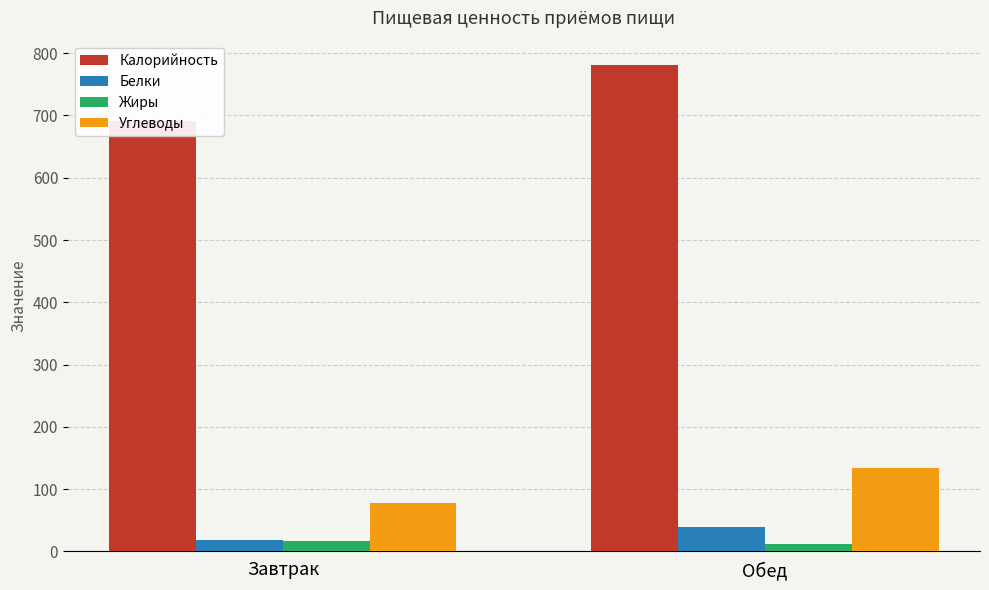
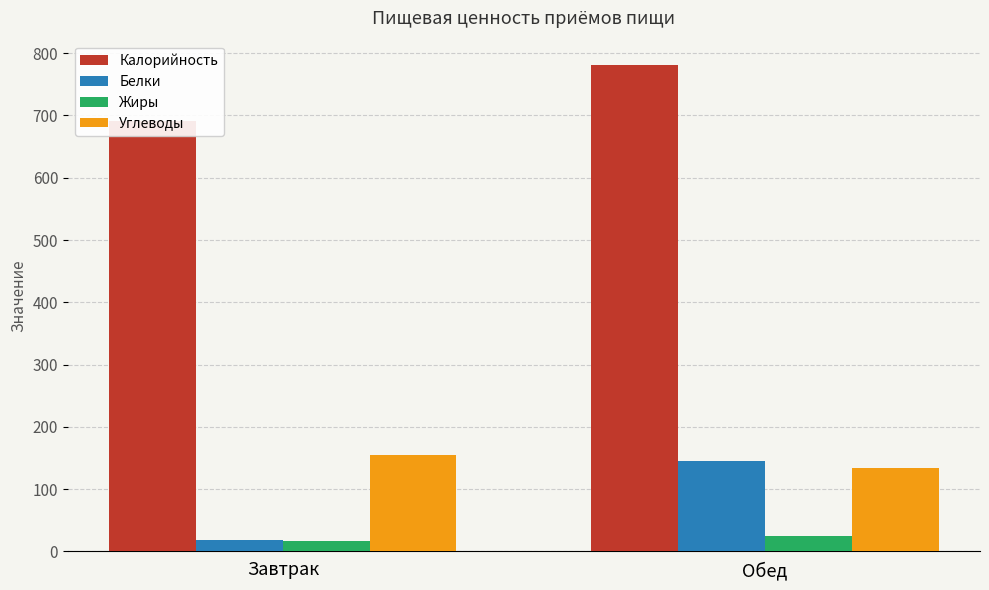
Углеводы, Завтрак: 80 -> 150
Белки, Обед: 40 -> 150
Жиры, Обед: 10 -> 20
